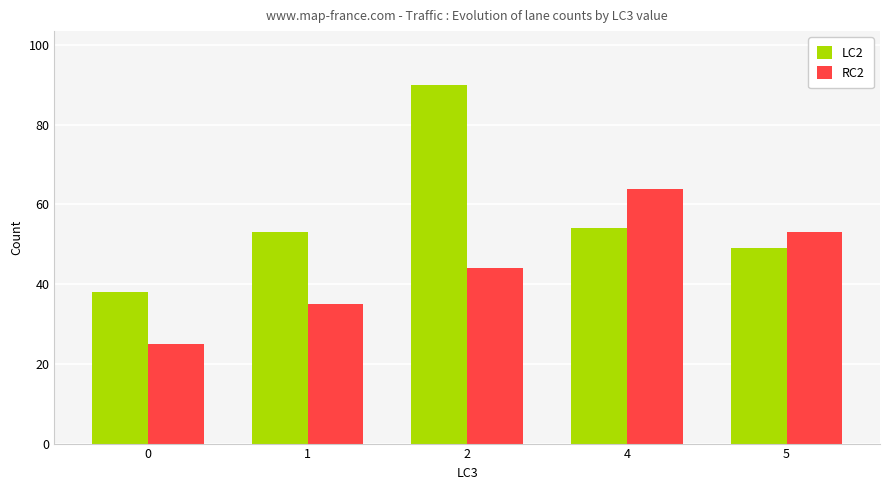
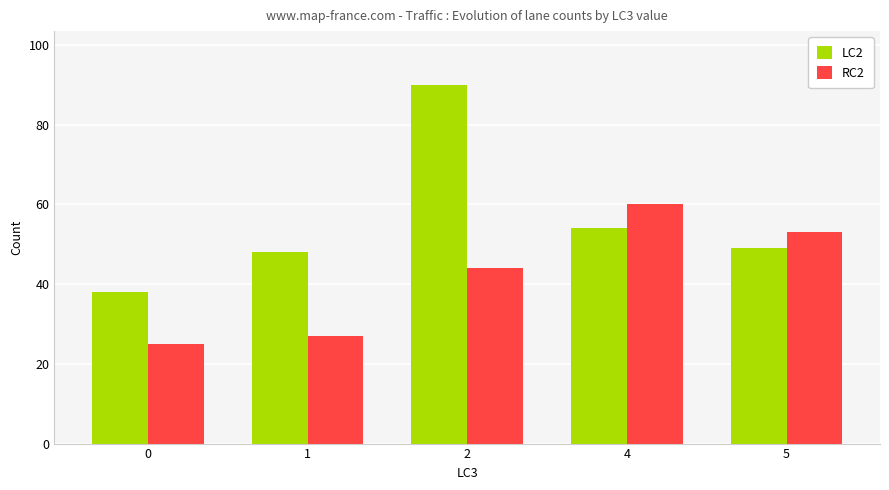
LC2, 1: 53 -> 48
RC2, 1: 35 -> 27
RC2, 4: 64 -> 60
